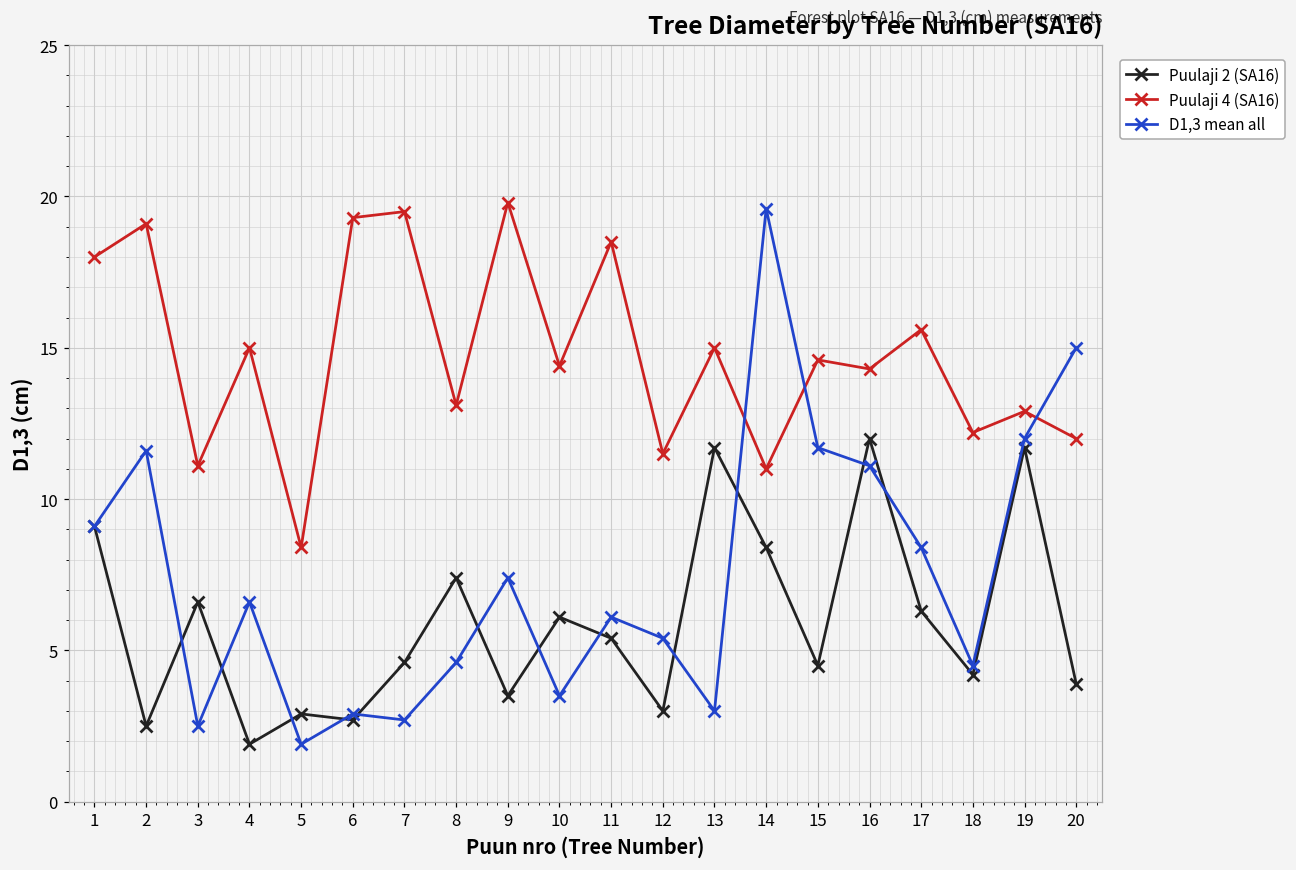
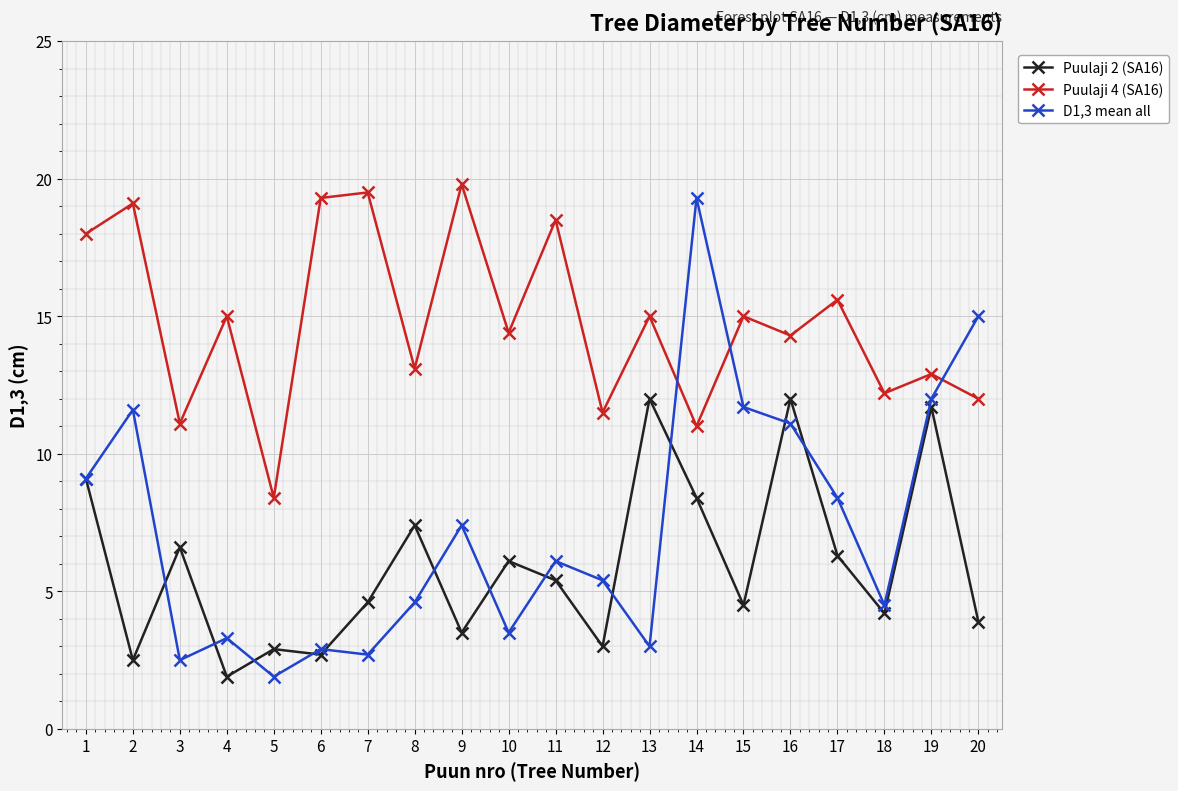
D1,3 mean all, 4: 6.6 -> 3.3
Puulaji 2 (SA16), 13: 11.7 -> 12.0
D1,3 mean all, 14: 19.6 -> 19.3
Puulaji 4 (SA16), 15: 14.6 -> 15.0
